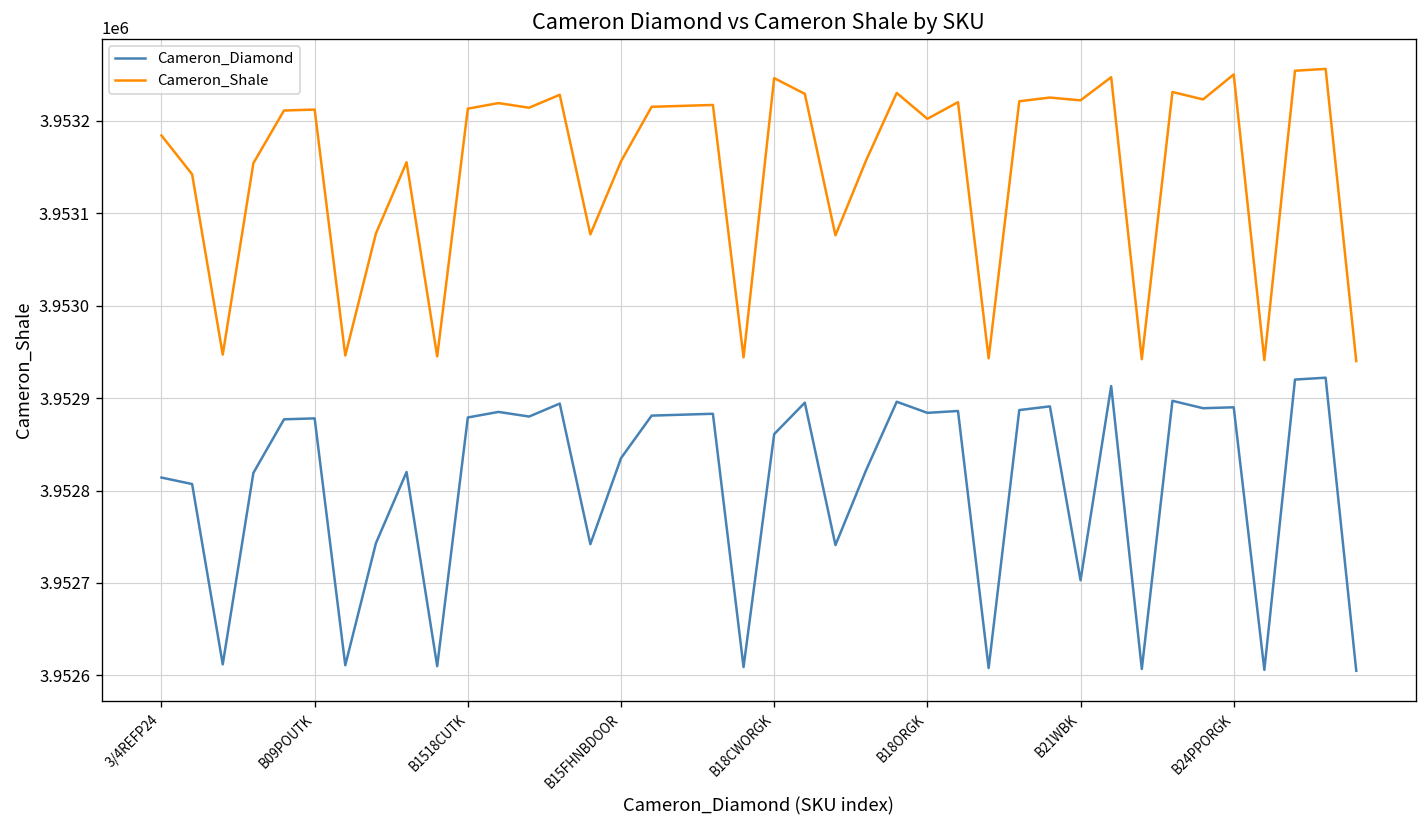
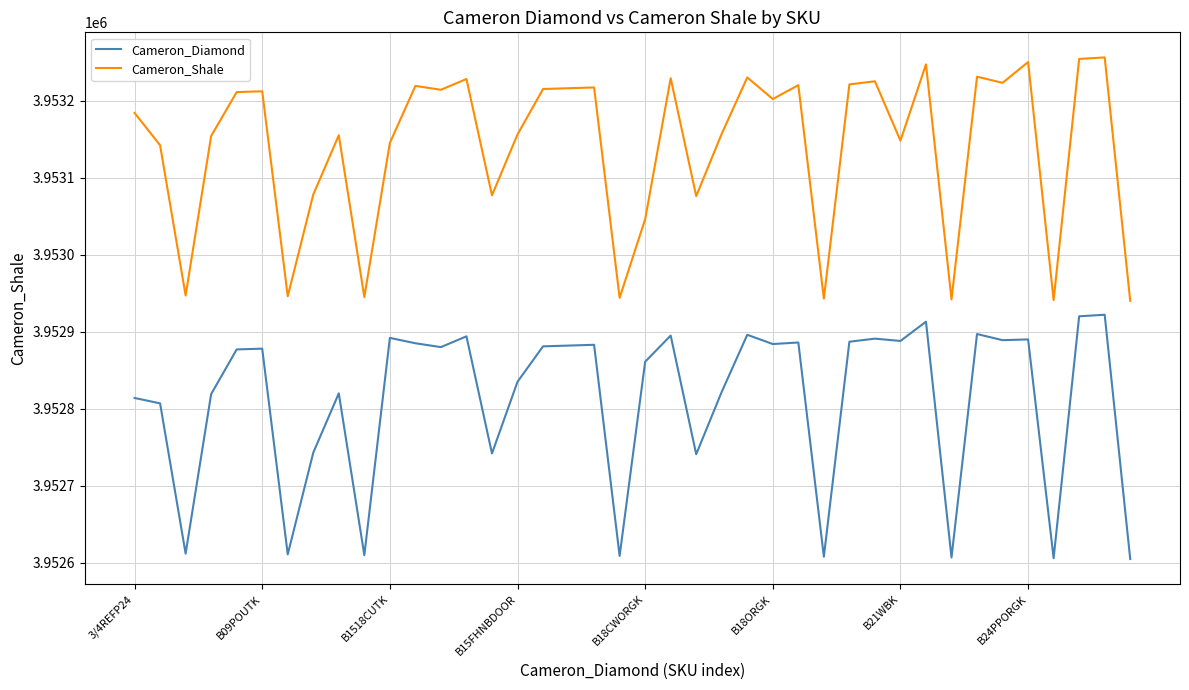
Cameron_Diamond, B1518CUTK: 3952880 -> 3952890
Cameron_Shale, B1518CUTK: 3953210 -> 3953150
Cameron_Shale, B18CWORGK: 3953250 -> 3953050
Cameron_Diamond, B21WBK: 3952700 -> 3952890
Cameron_Shale, B21WBK: 3953220 -> 3953150
